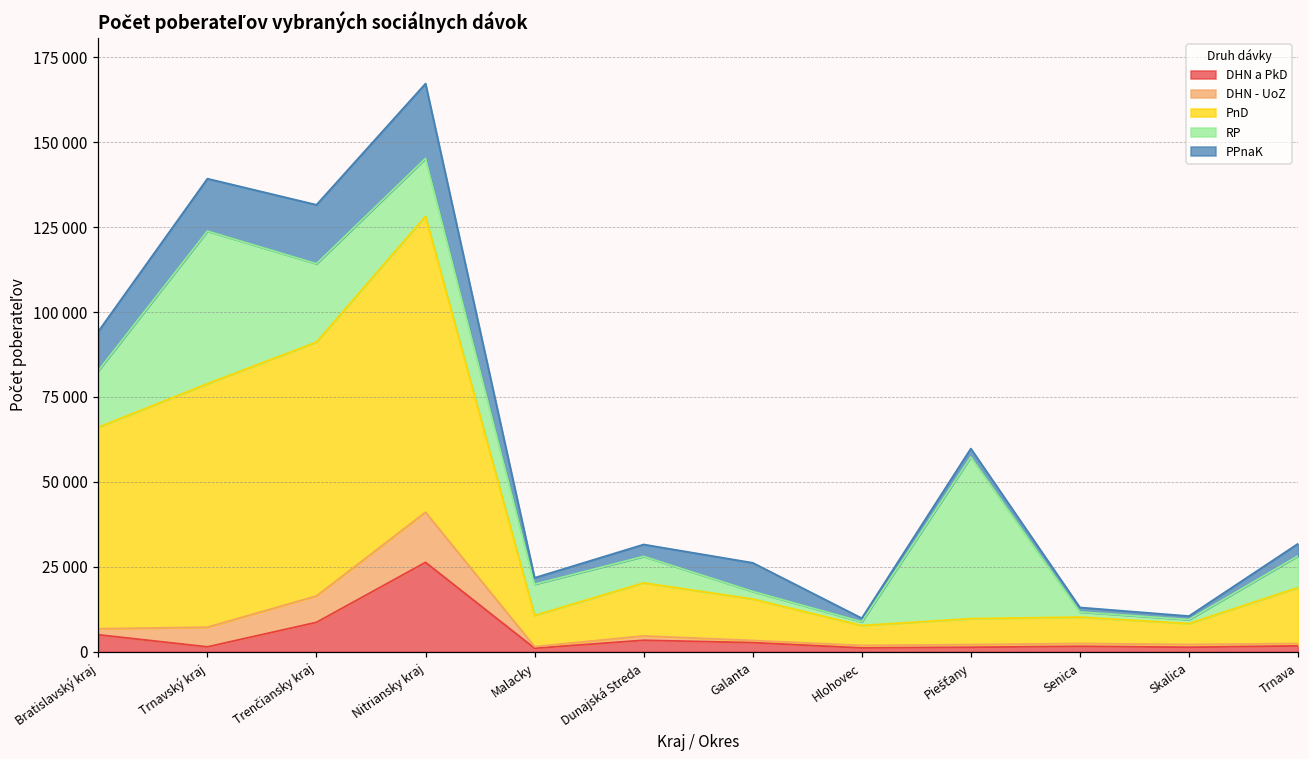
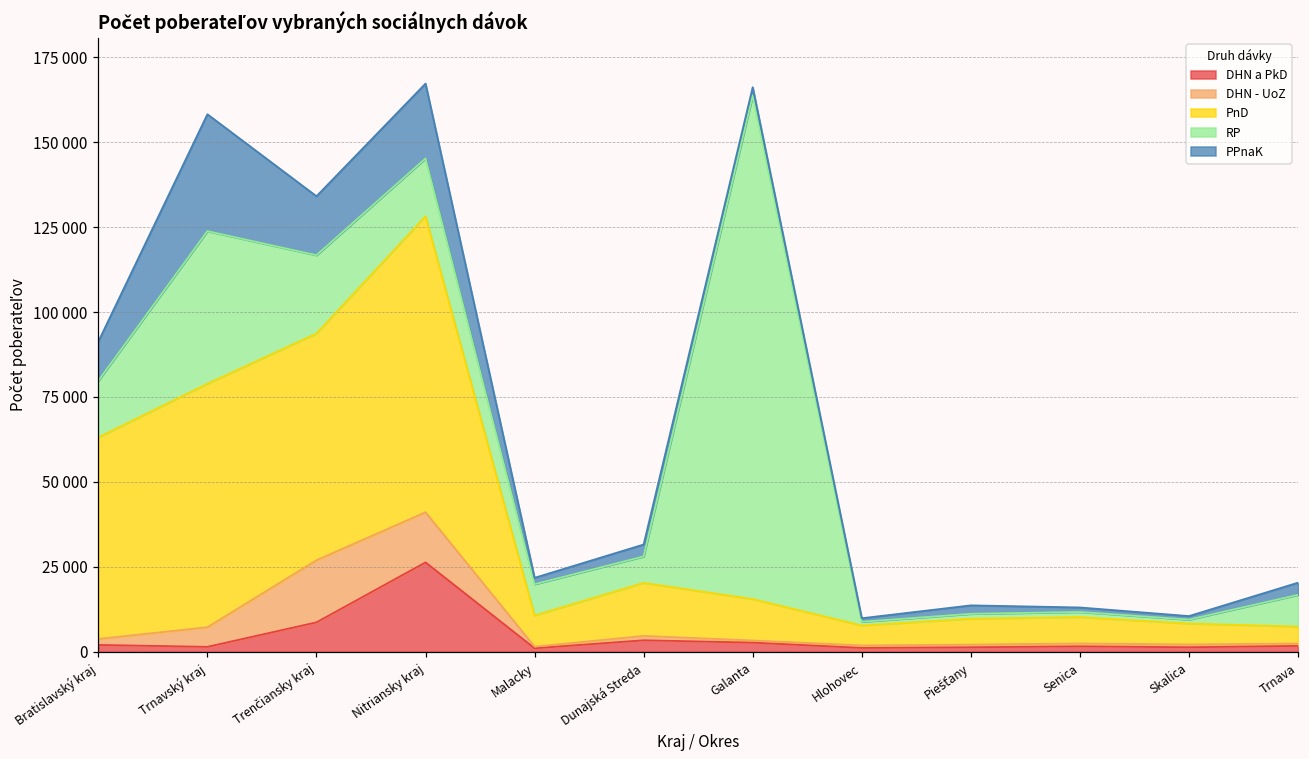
DHN a PkD, Bratislavský kraj: 5000 -> 2000
PPnaK, Trnavský kraj: 15000 -> 34000
DHN - UoZ, Trenčiansky kraj: 8000 -> 18000
PnD, Trenčiansky kraj: 75000 -> 67000
RP, Galanta: 2000 -> 148000
PPnaK, Galanta: 8000 -> 2000
RP, Piešťany: 48000 -> 1000
PnD, Trnava: 16000 -> 5000
